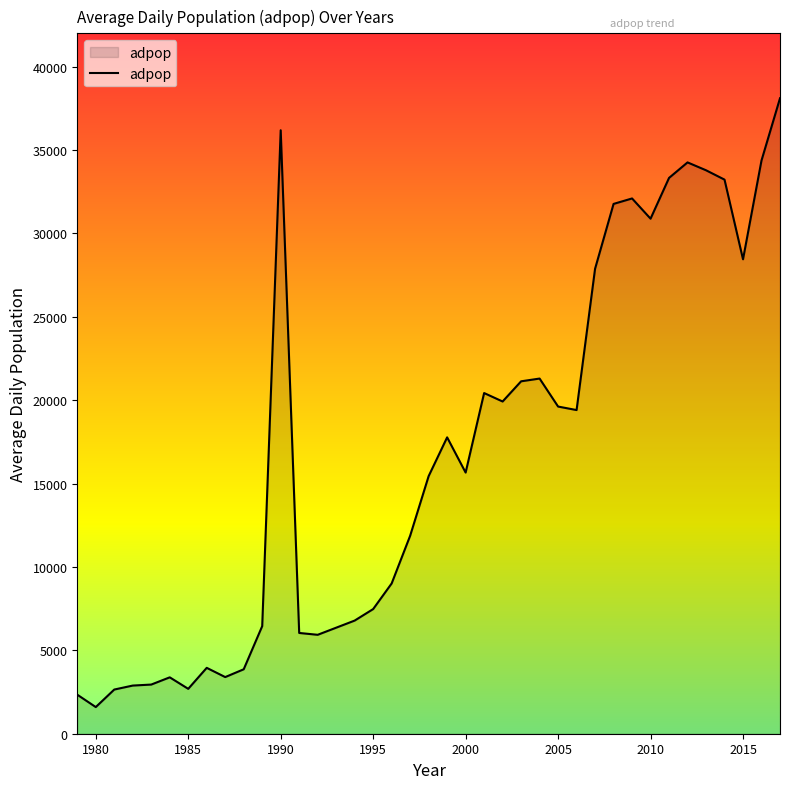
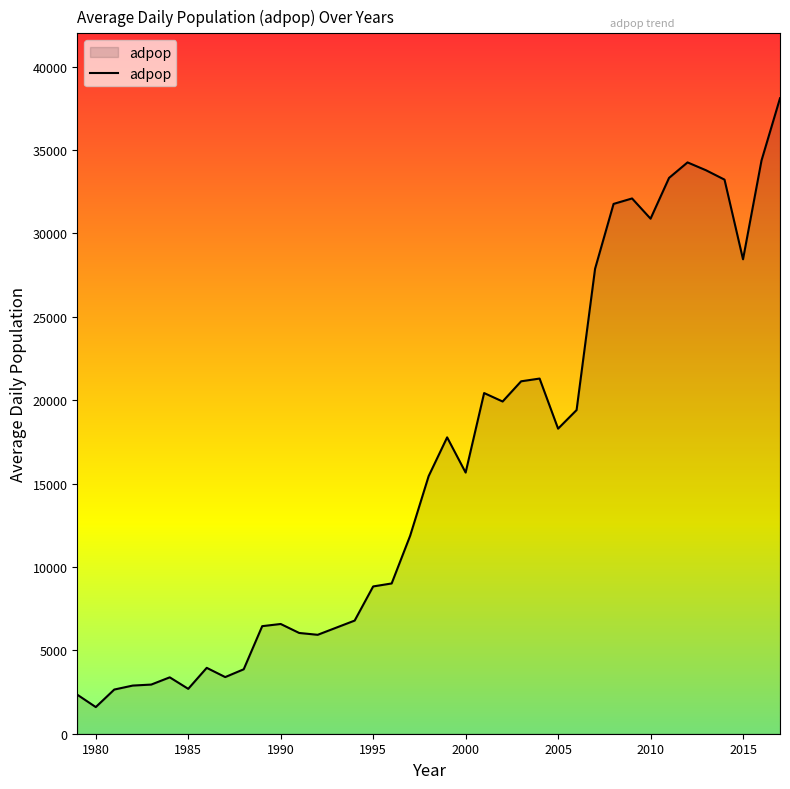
1990: 36200 -> 6600
1995: 7500 -> 8800
2005: 19600 -> 18300
